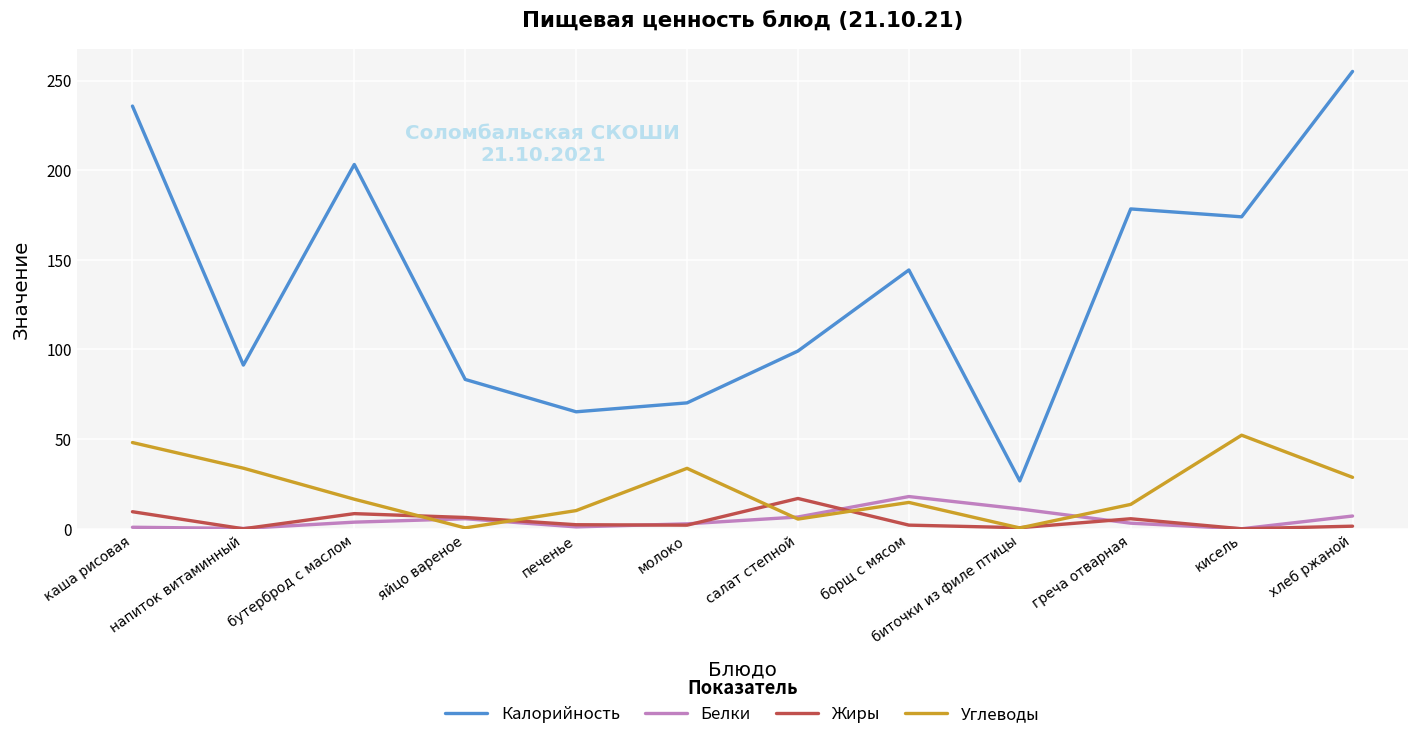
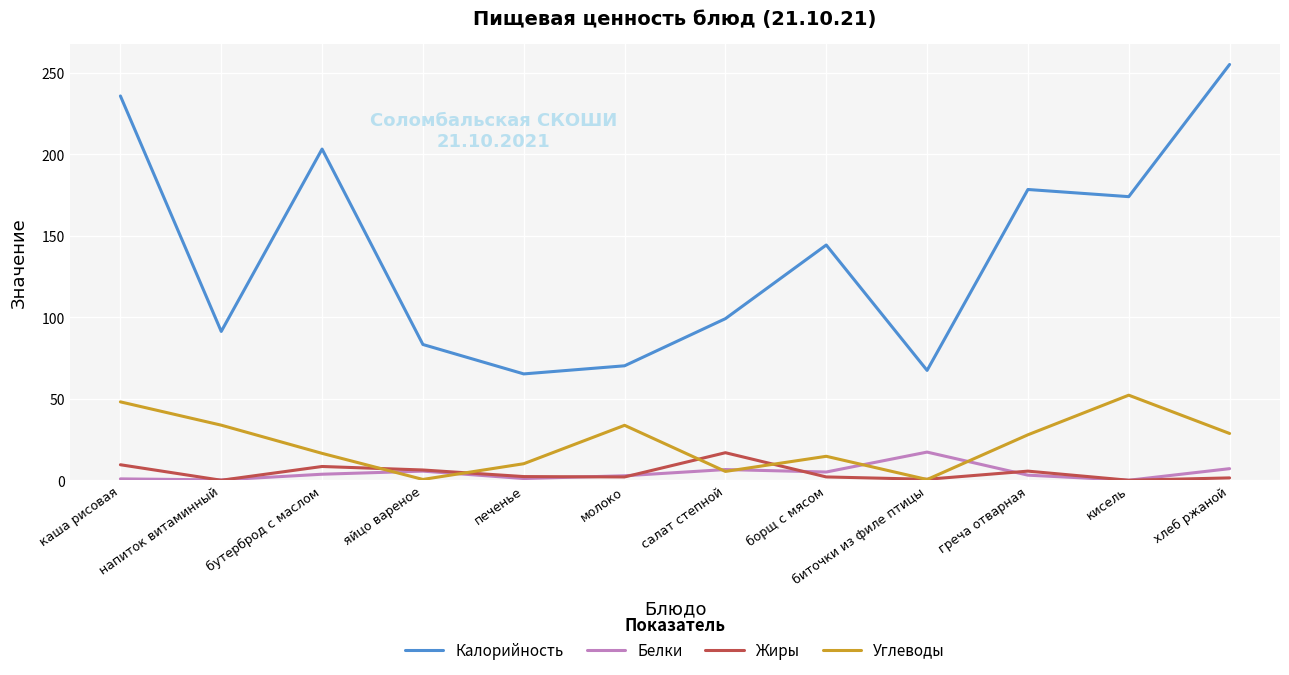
Белки, борщ с мясом: 18 -> 5
Калорийность, биточки из филе птицы: 27 -> 67
Белки, биточки из филе птицы: 11 -> 17
Углеводы, греча отварная: 14 -> 28
